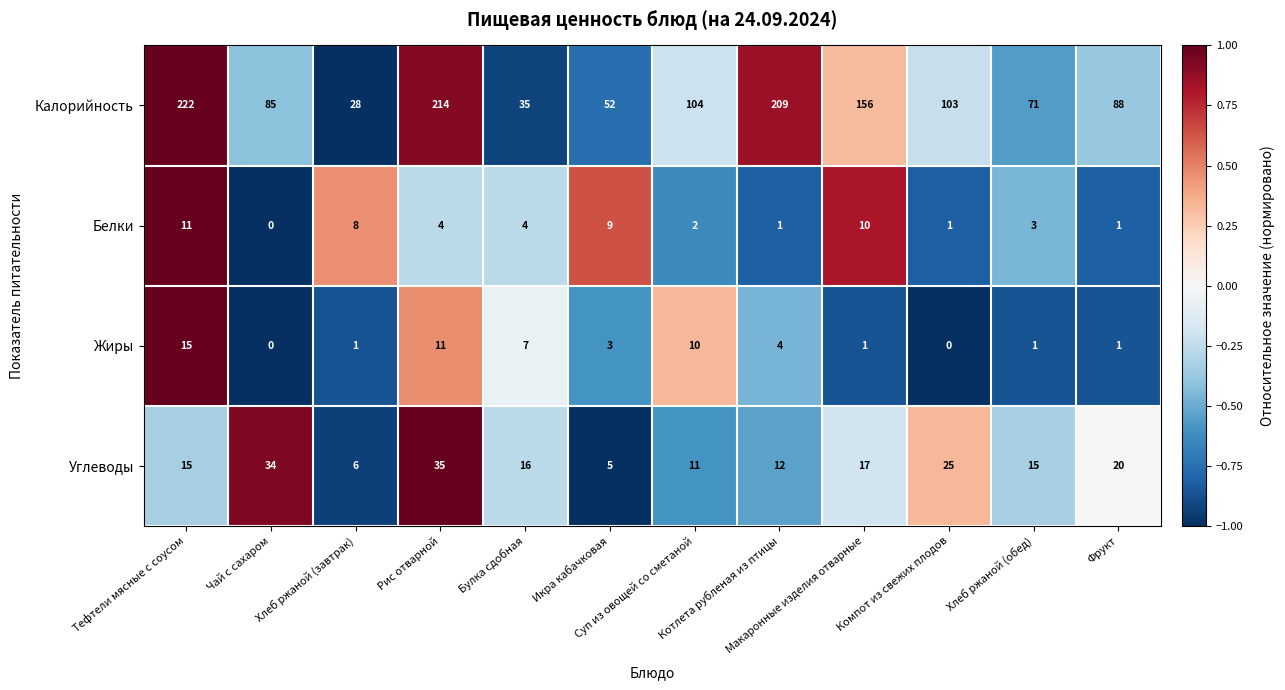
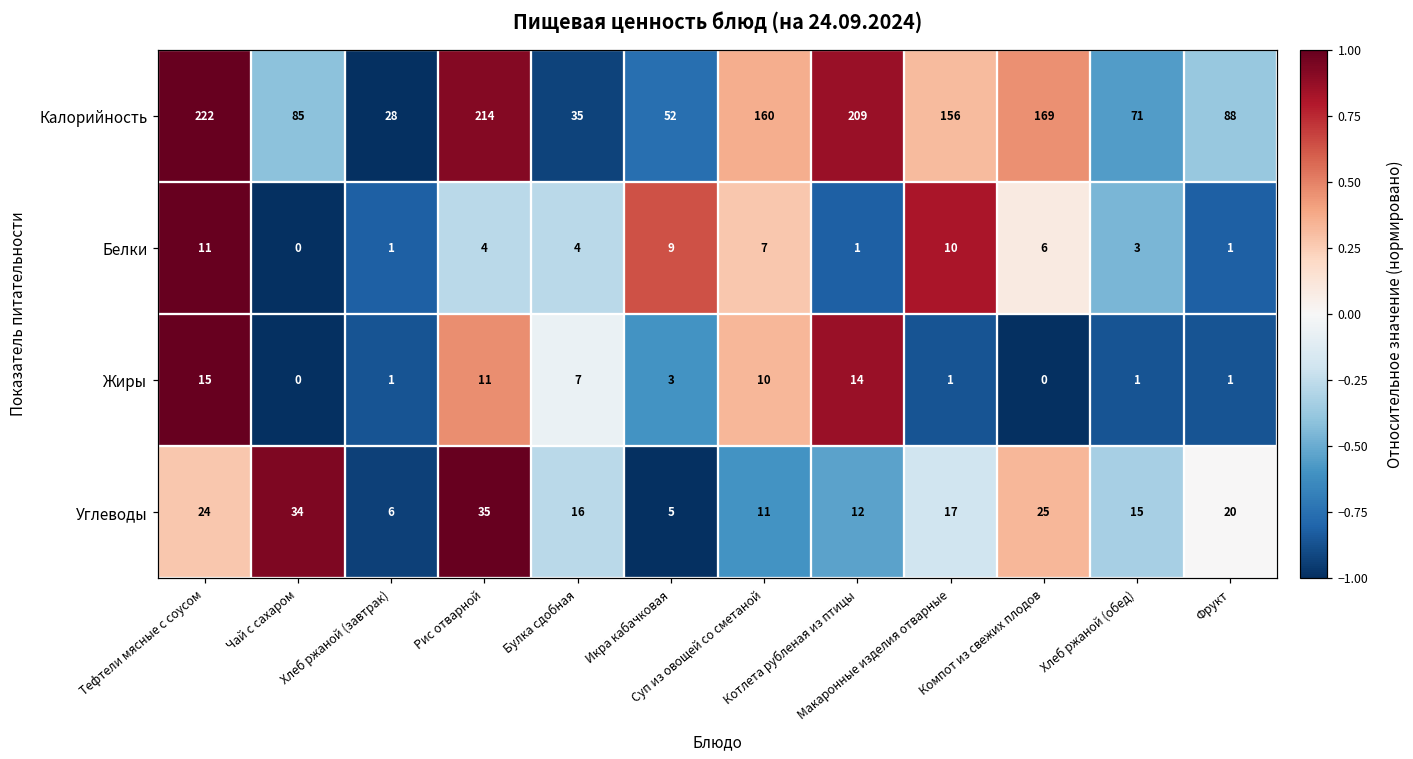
Калорийность, Суп из овощей со сметаной: 104 -> 160
Калорийность, Компот из свежих плодов: 103 -> 169
Белки, Хлеб ржаной (завтрак): 8 -> 1
Белки, Суп из овощей со сметаной: 2 -> 7
Белки, Компот из свежих плодов: 1 -> 6
Жиры, Котлета рубленая из птицы: 4 -> 14
Углеводы, Тефтели мясные с соусом: 15 -> 24
